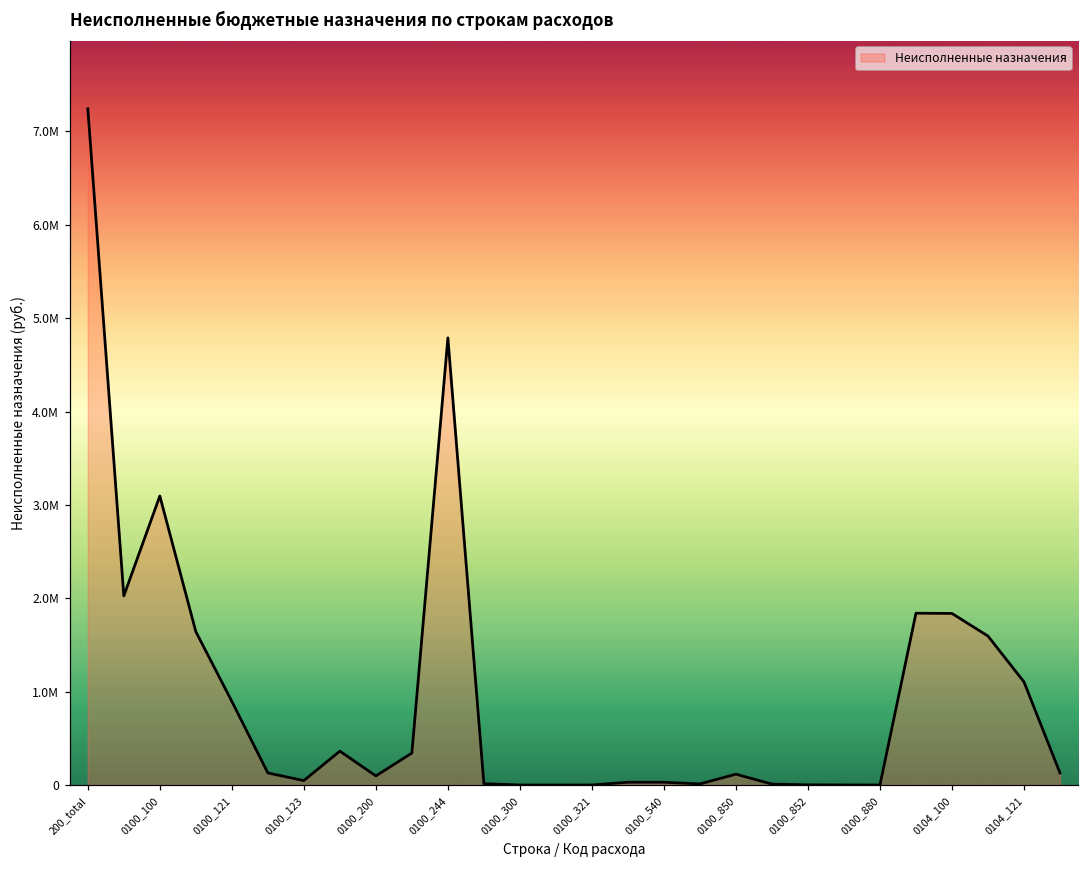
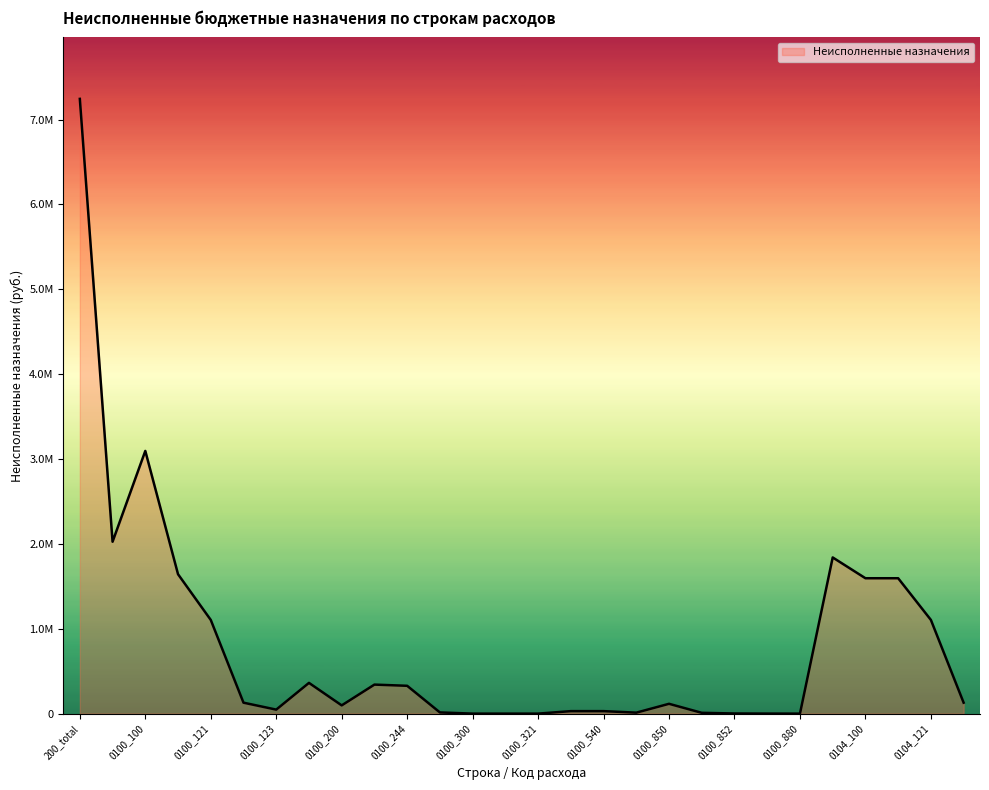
0100_121: 900000 -> 1100000
0100_244: 4800000 -> 300000
0104_100: 1800000 -> 1600000
